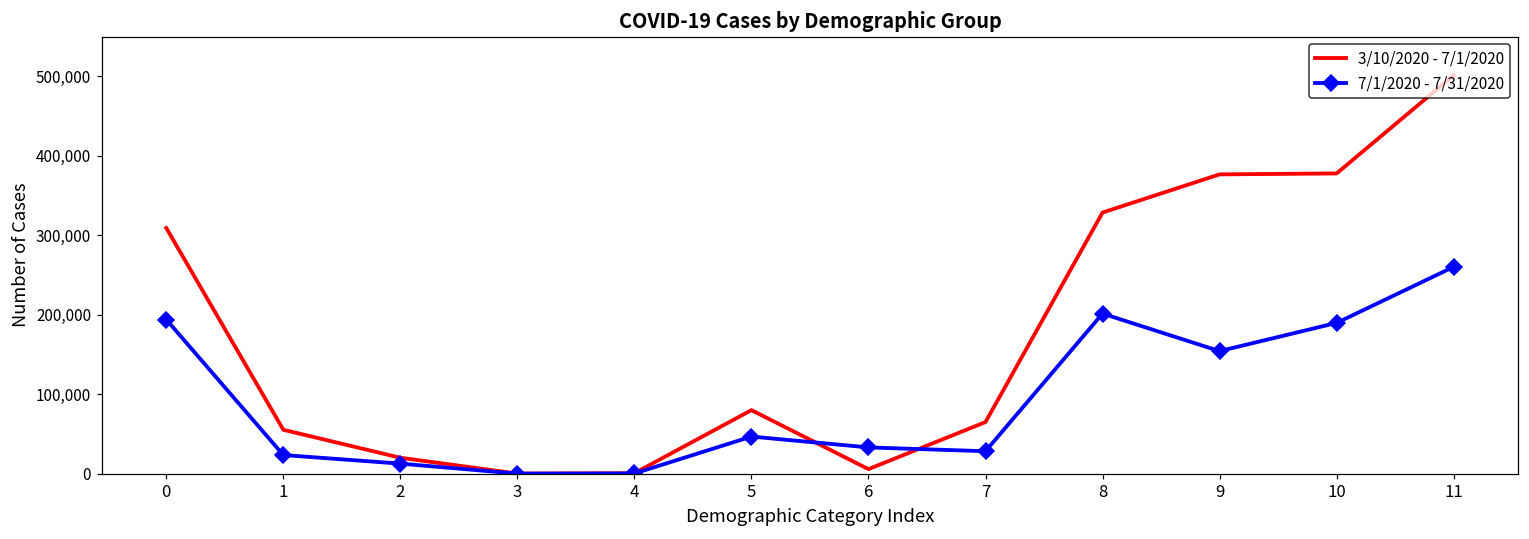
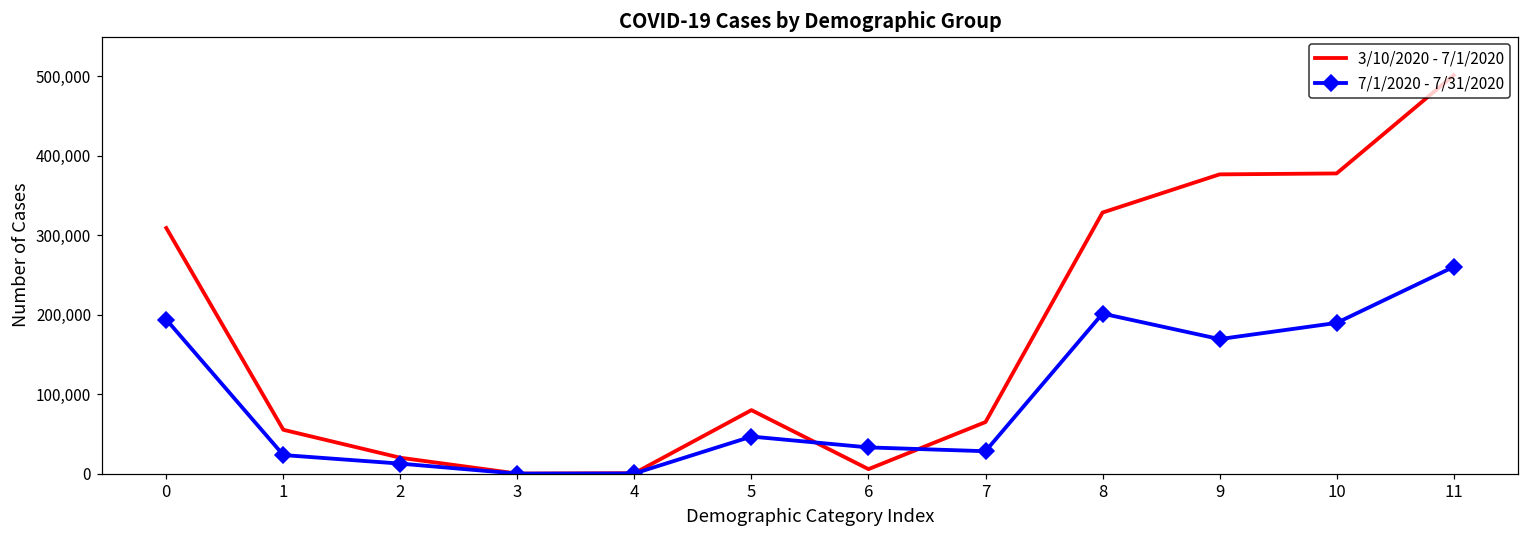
7/1/2020 - 7/31/2020, 9: 150,000 -> 170,000
